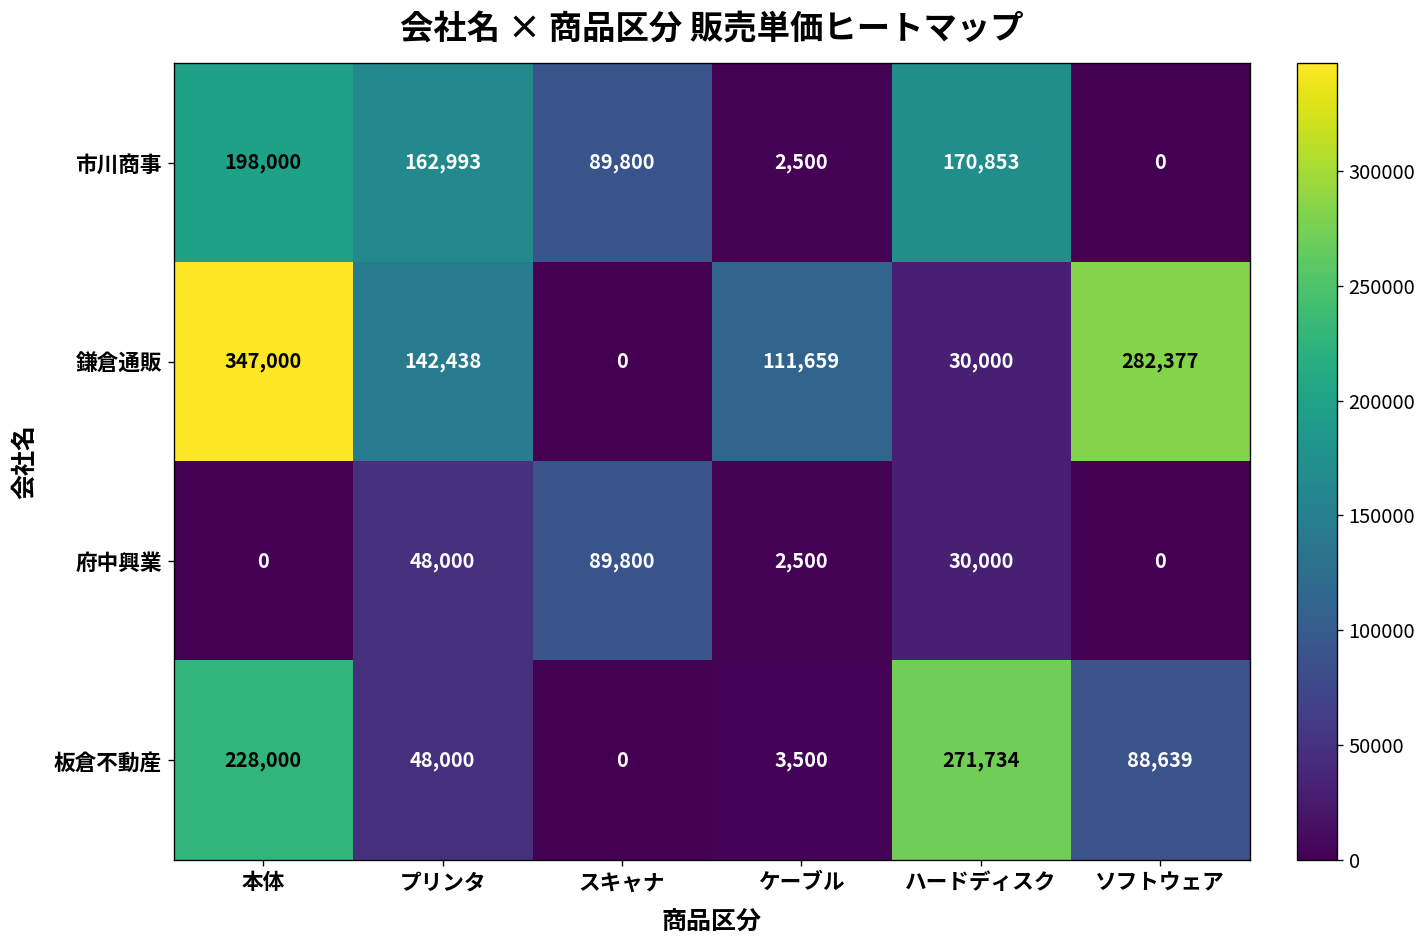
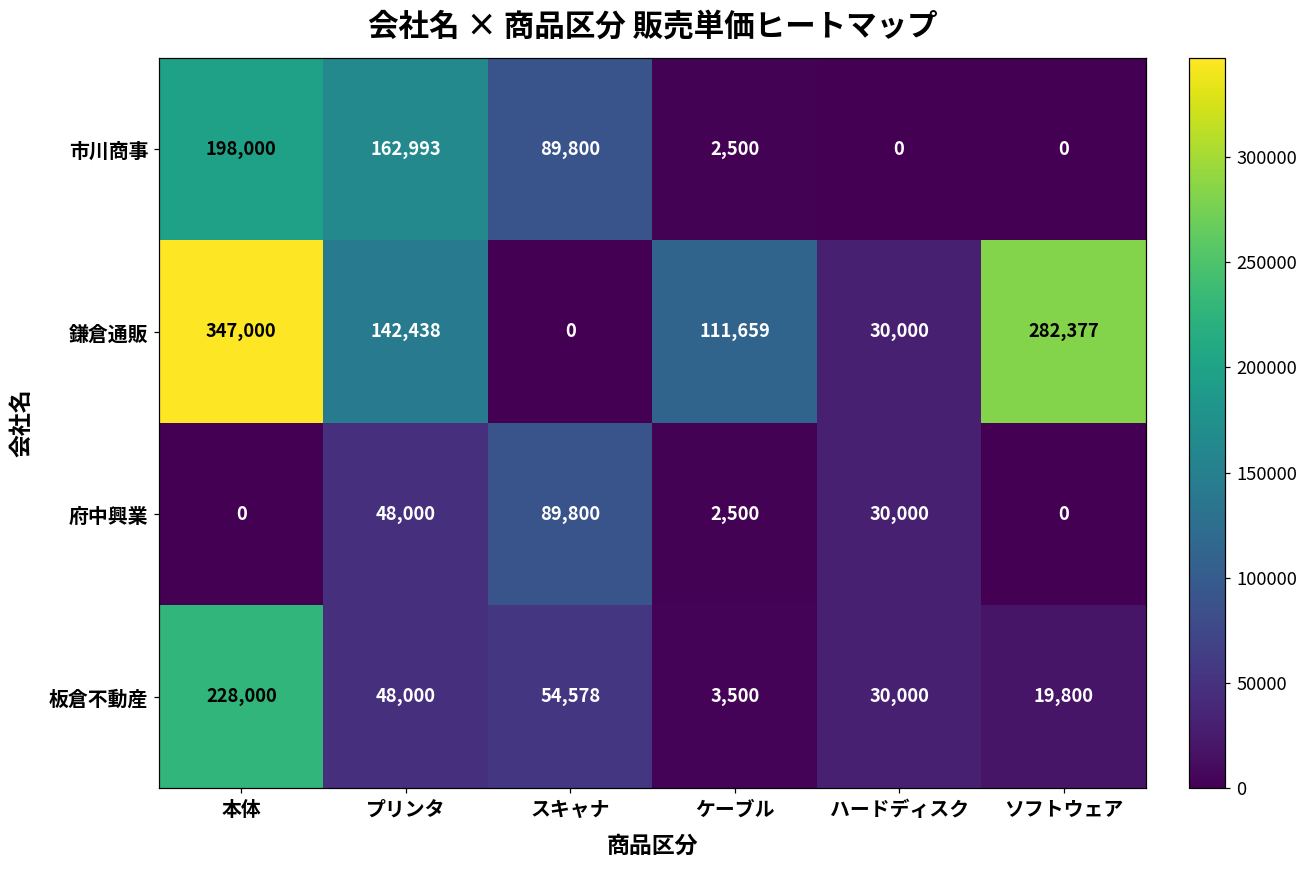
市川商事, ハードディスク: 170,853 -> 0
板倉不動産, スキャナ: 0 -> 54,578
板倉不動産, ハードディスク: 271,734 -> 30,000
板倉不動産, ソフトウェア: 88,639 -> 19,800
